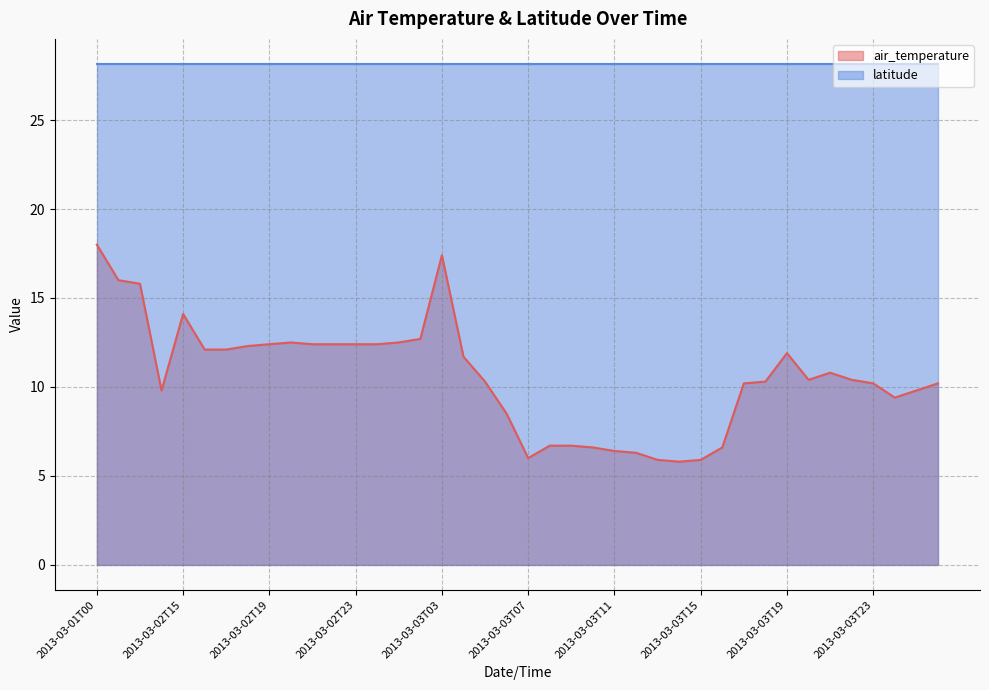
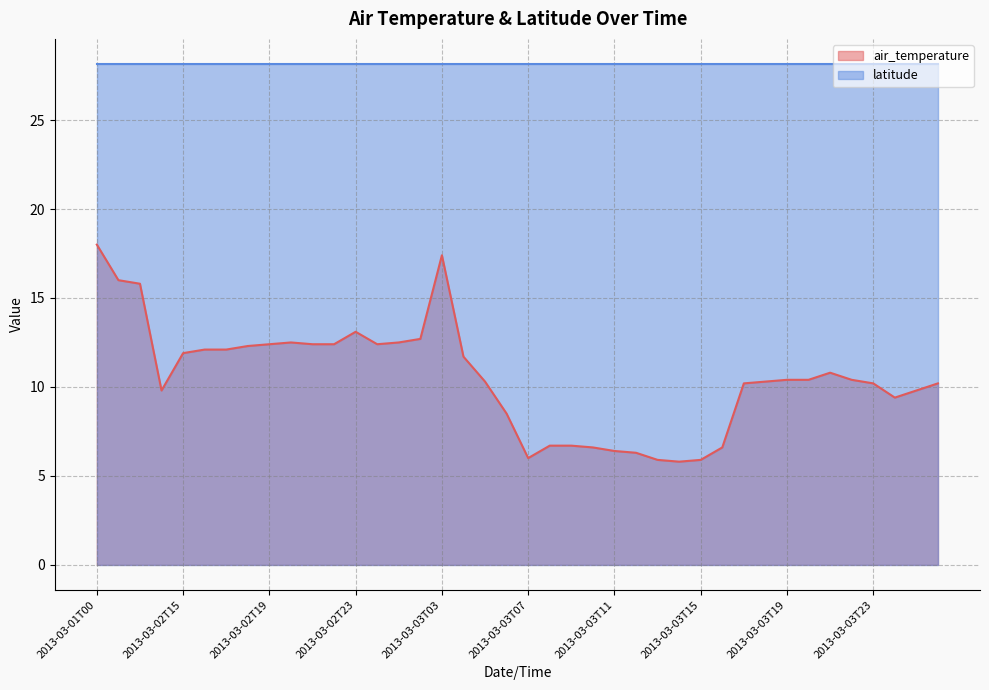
air_temperature, 2013-03-02T15: 14.1 -> 11.9
air_temperature, 2013-03-02T23: 12.4 -> 13.1
air_temperature, 2013-03-03T19: 11.9 -> 10.4
